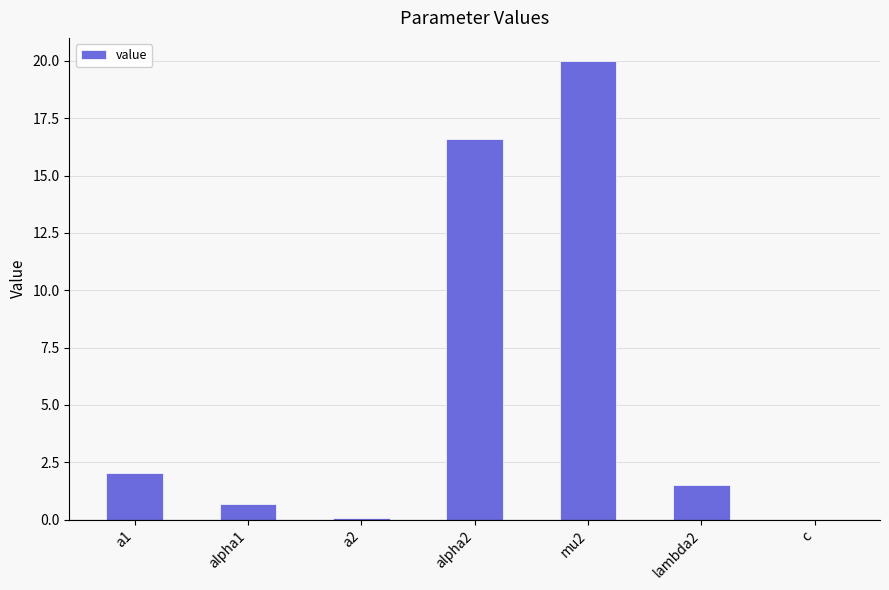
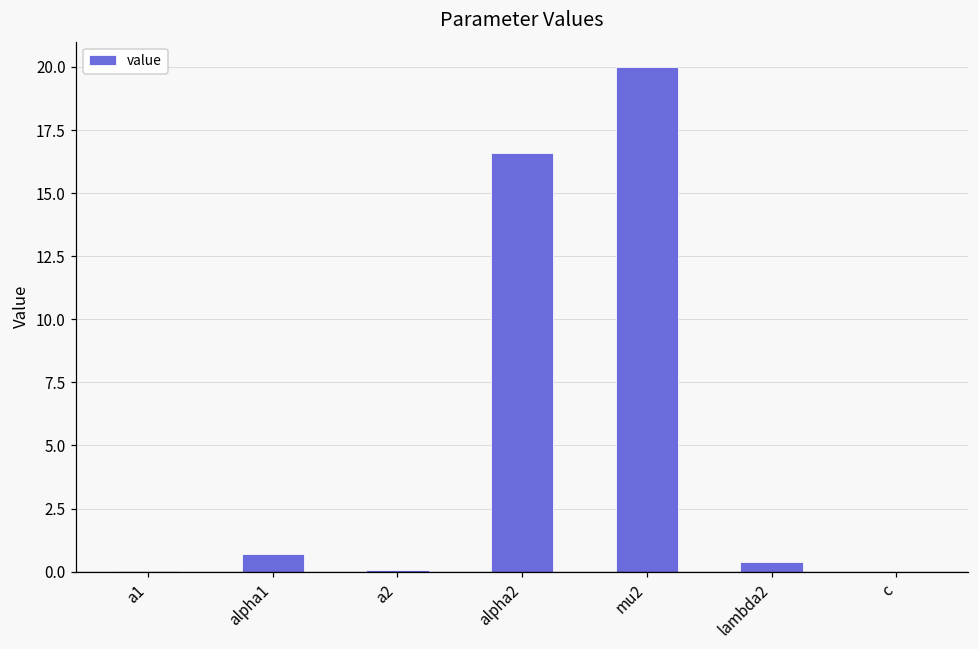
a1: 2.0 -> 0.0
lambda2: 1.5 -> 0.4
